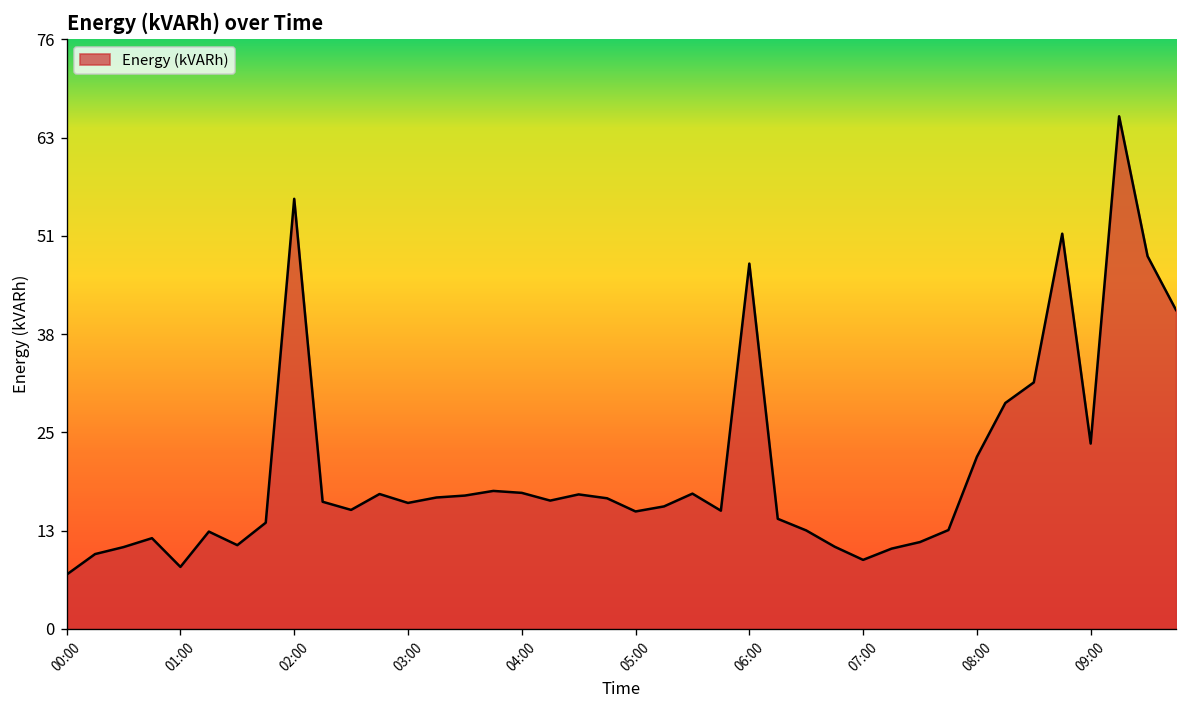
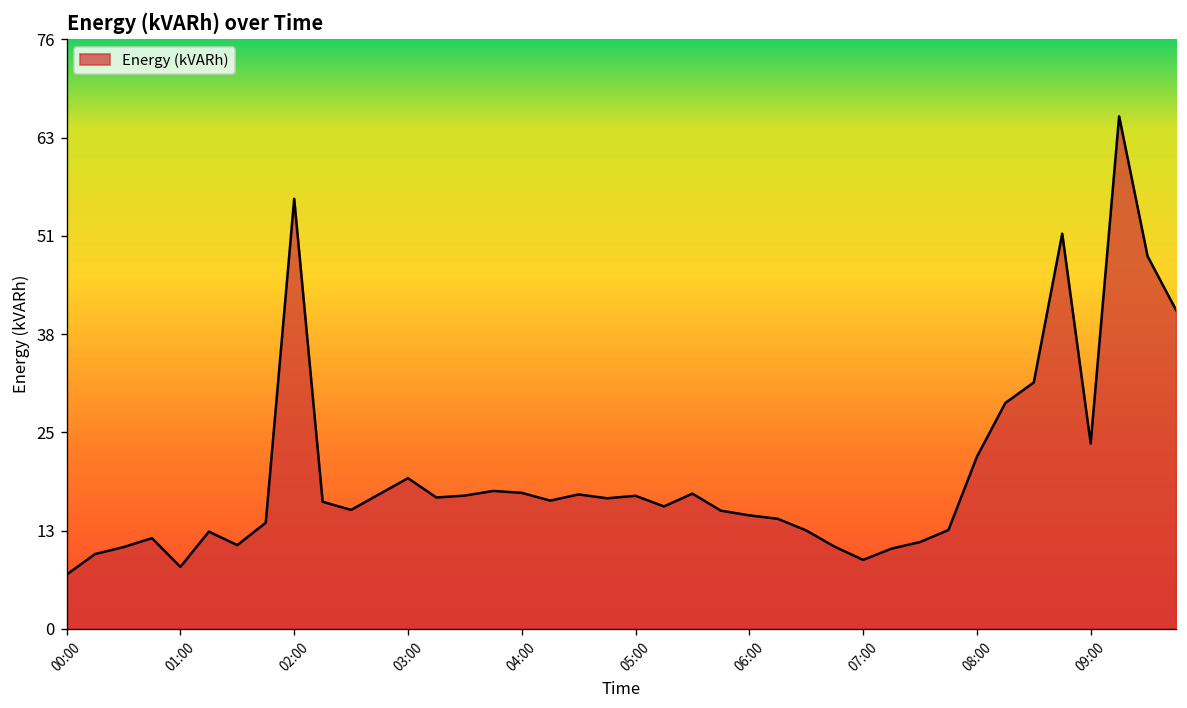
03:00: 16 -> 19
05:00: 15 -> 17
06:00: 47 -> 15
